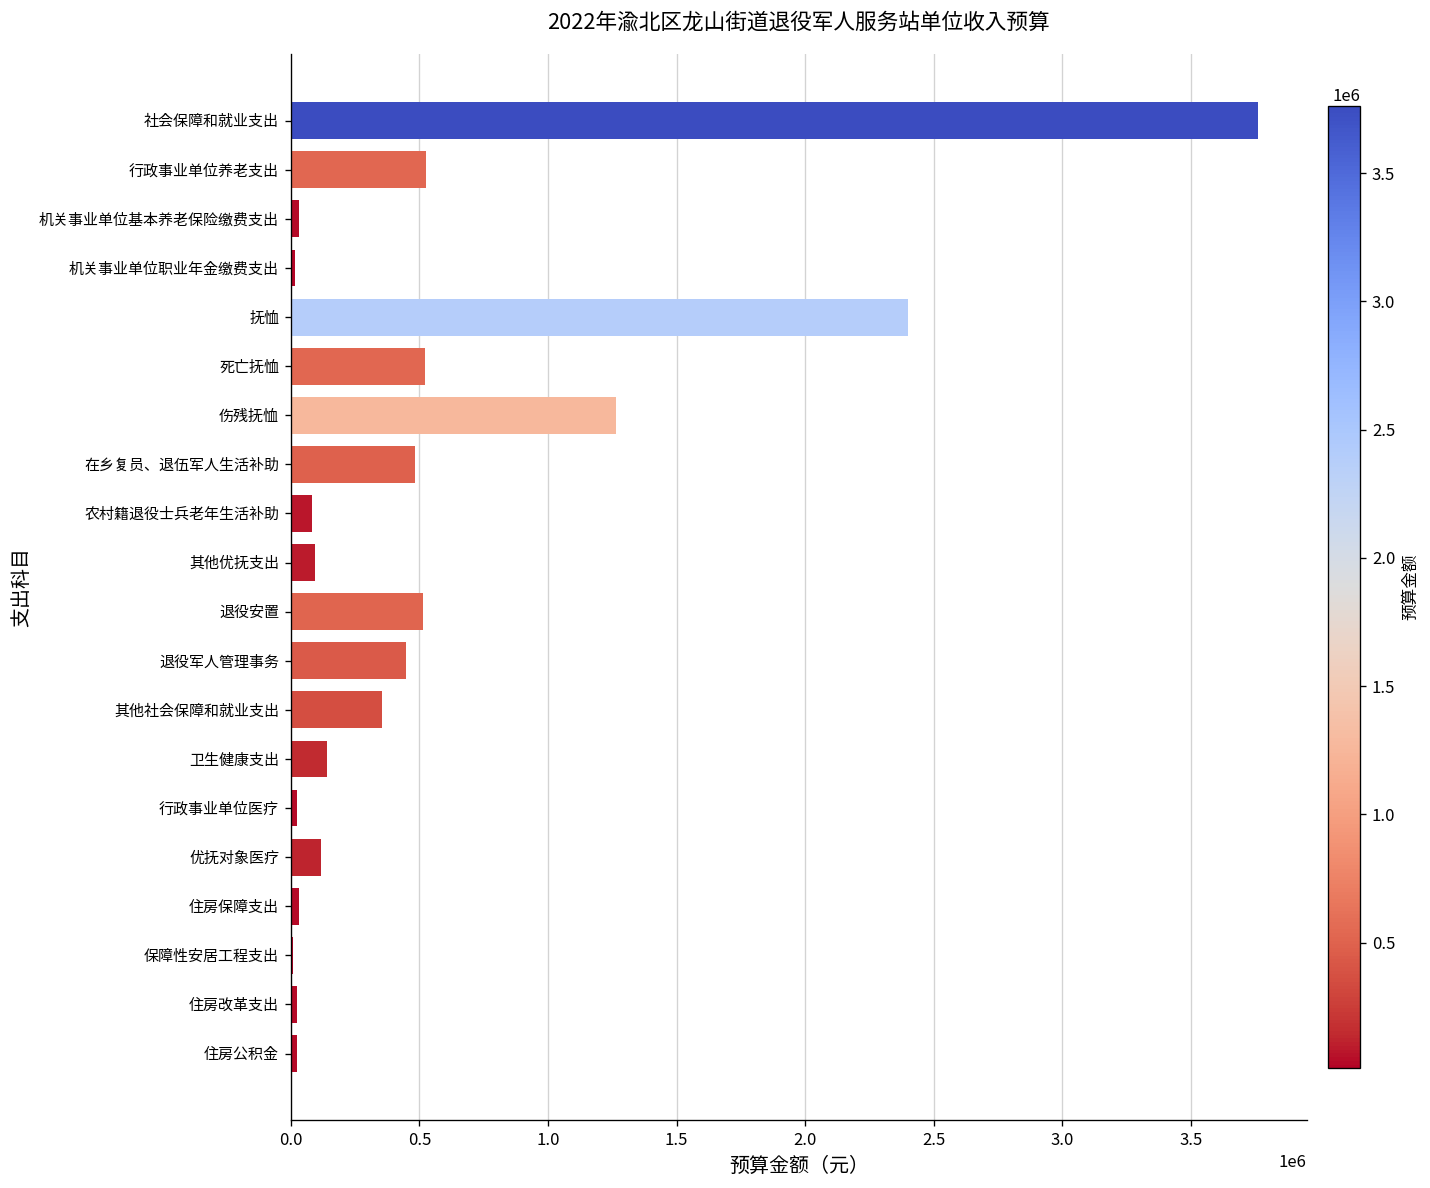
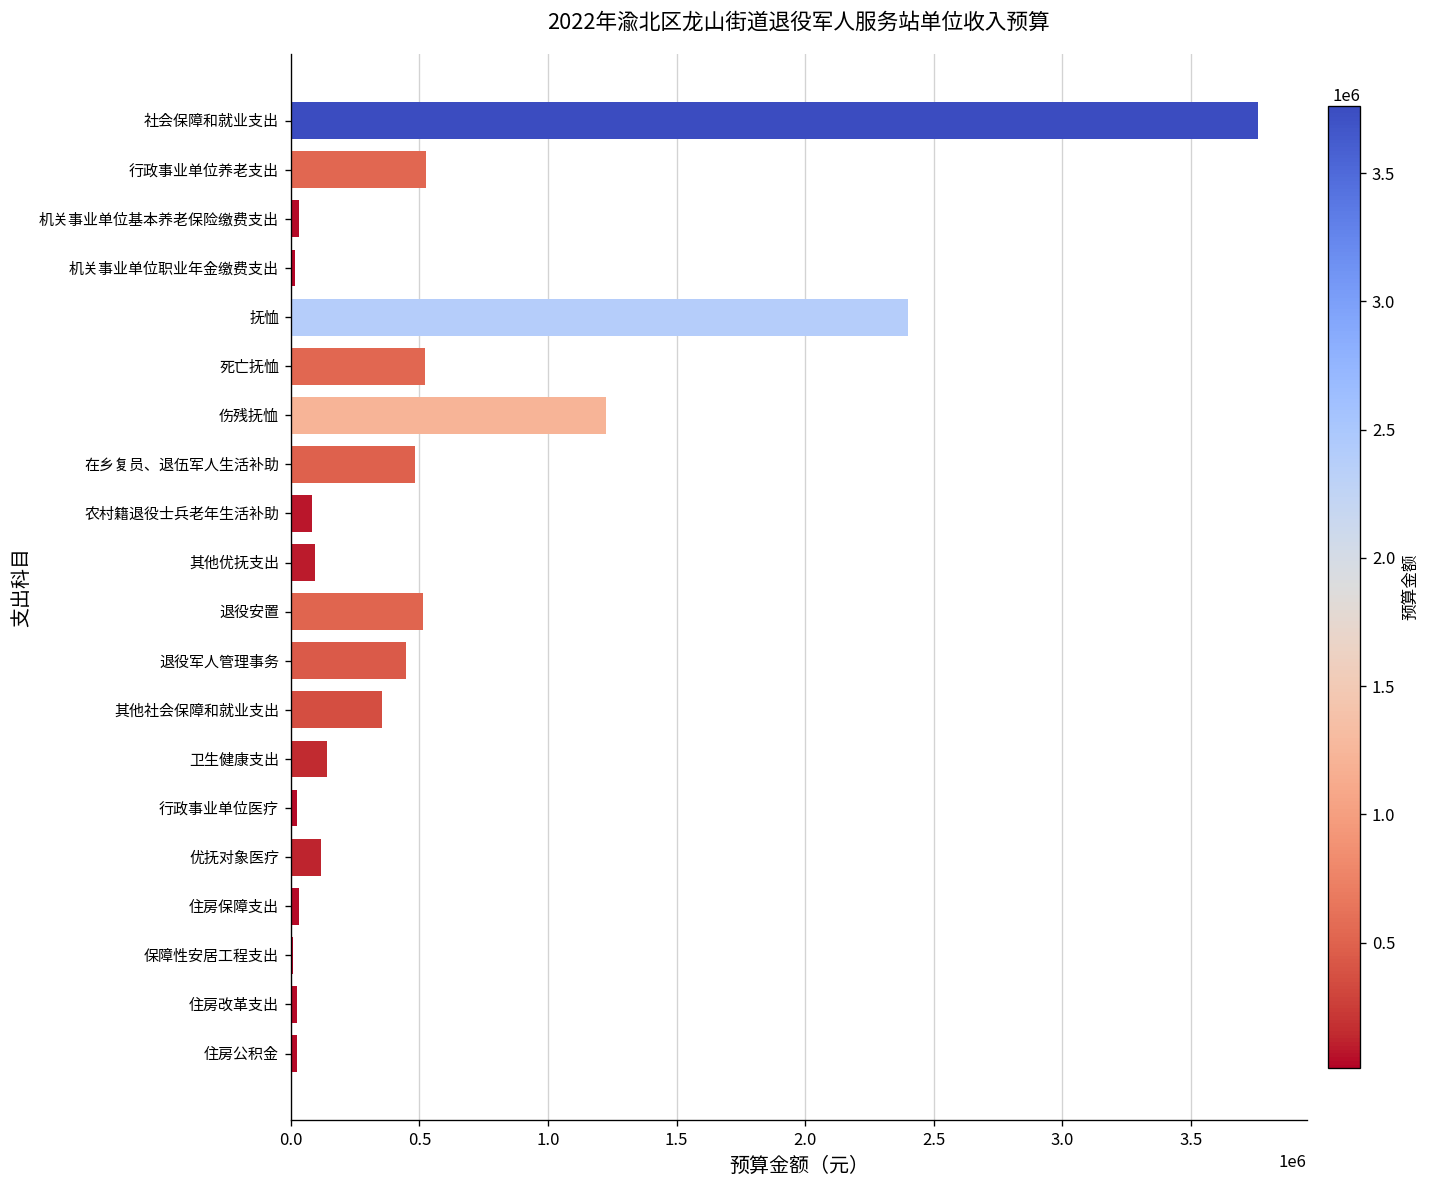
伤残抚恤: 1260000 -> 1220000
